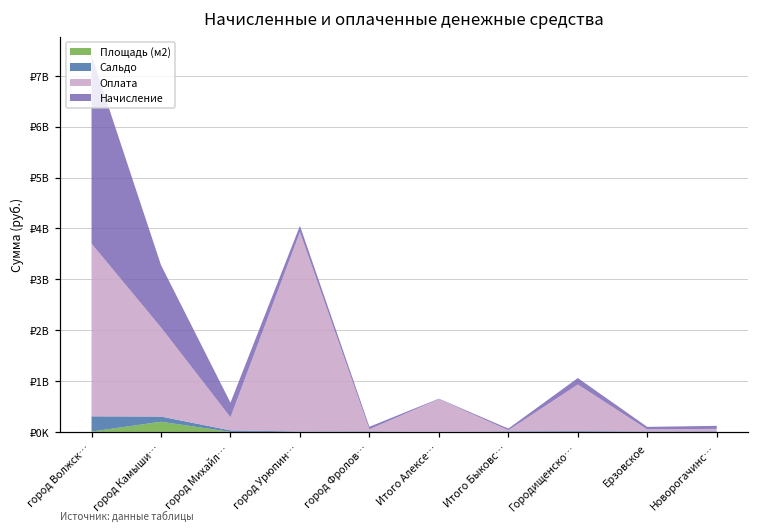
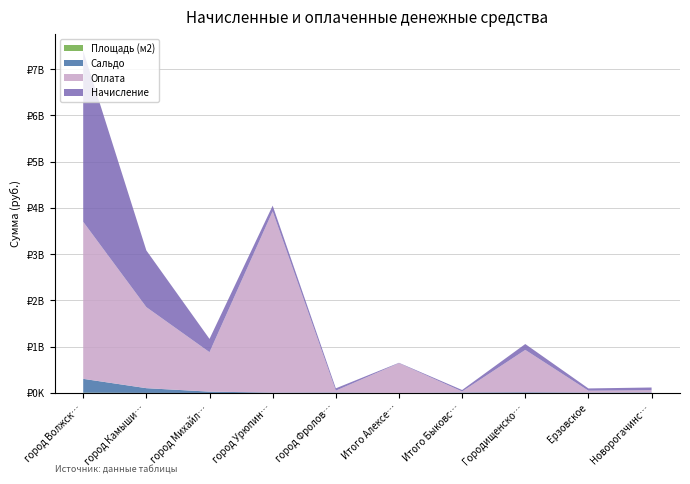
Площадь (м2), город Камыши…: ₽200000000 -> ₽0
Оплата, город Михайл…: ₽300000000 -> ₽900000000
